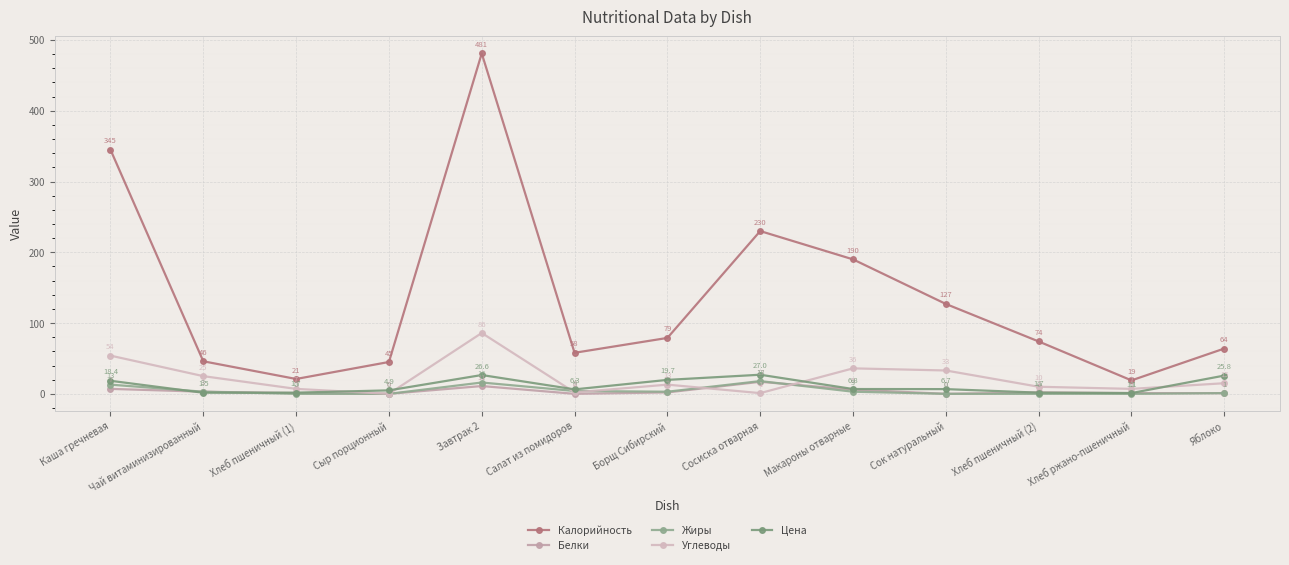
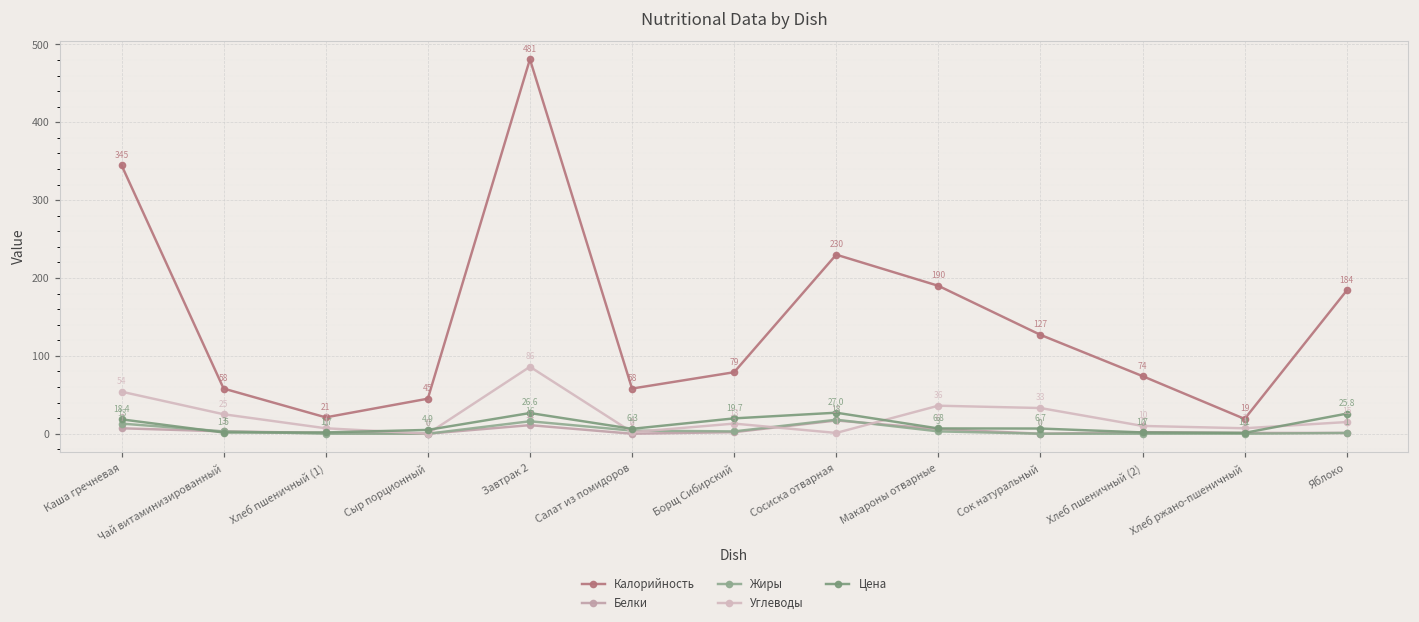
Калорийность, Чай витаминизированный: 46 -> 58
Калорийность, Яблоко: 64 -> 184
